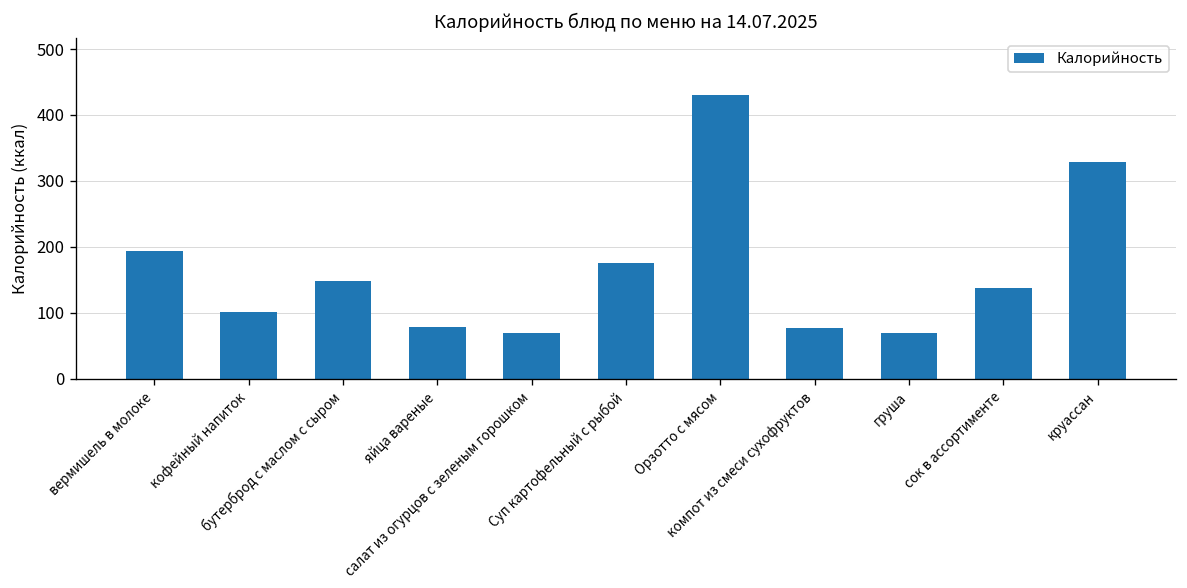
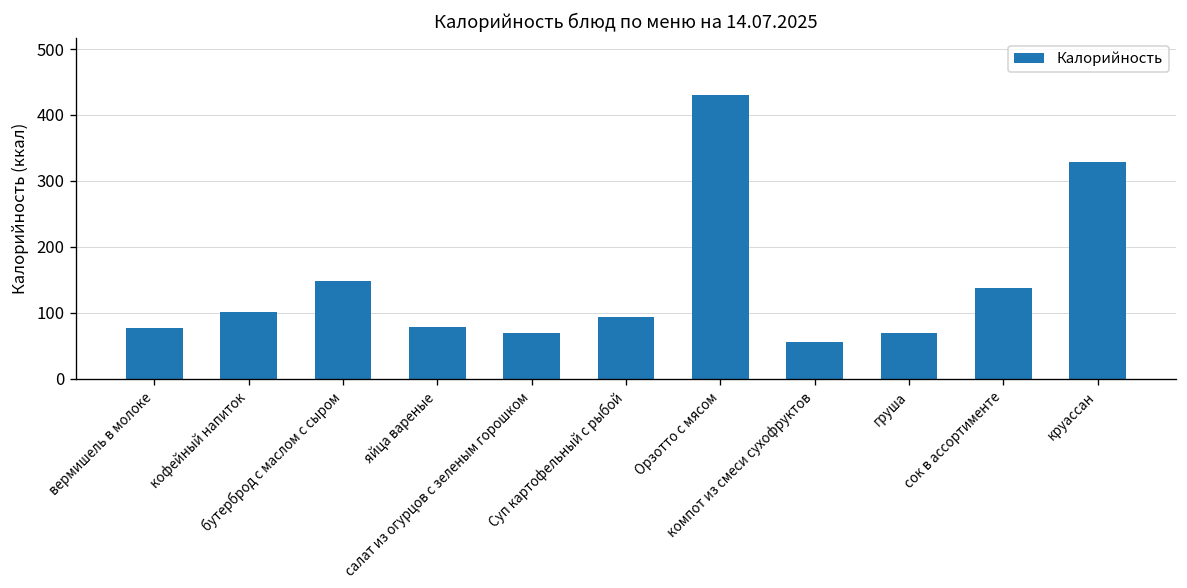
вермишель в молоке: 190 -> 80
Суп картофельный с рыбой: 180 -> 90
компот из смеси сухофруктов: 80 -> 60
